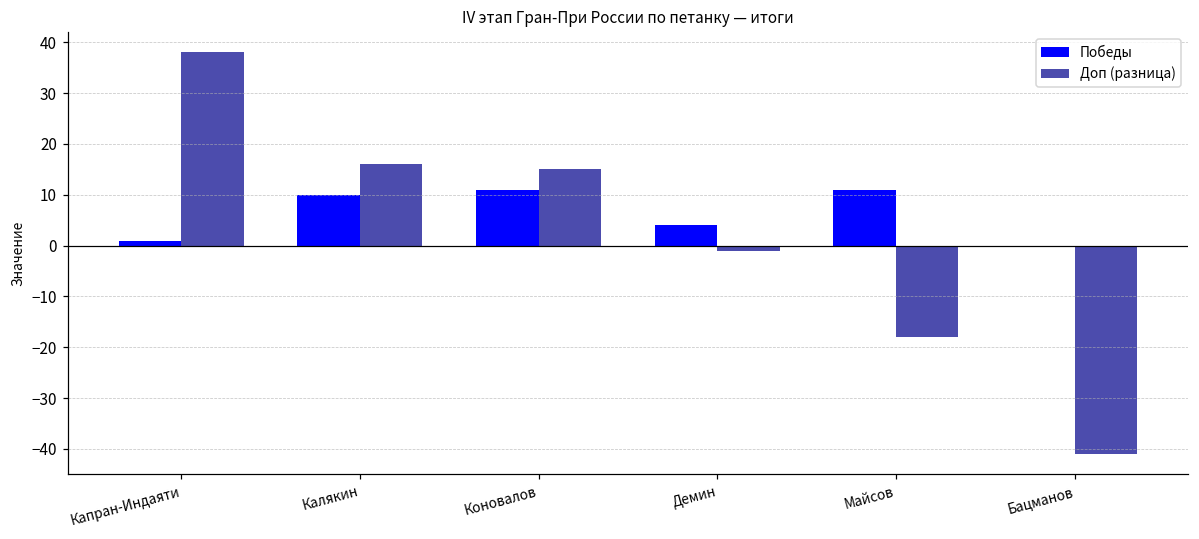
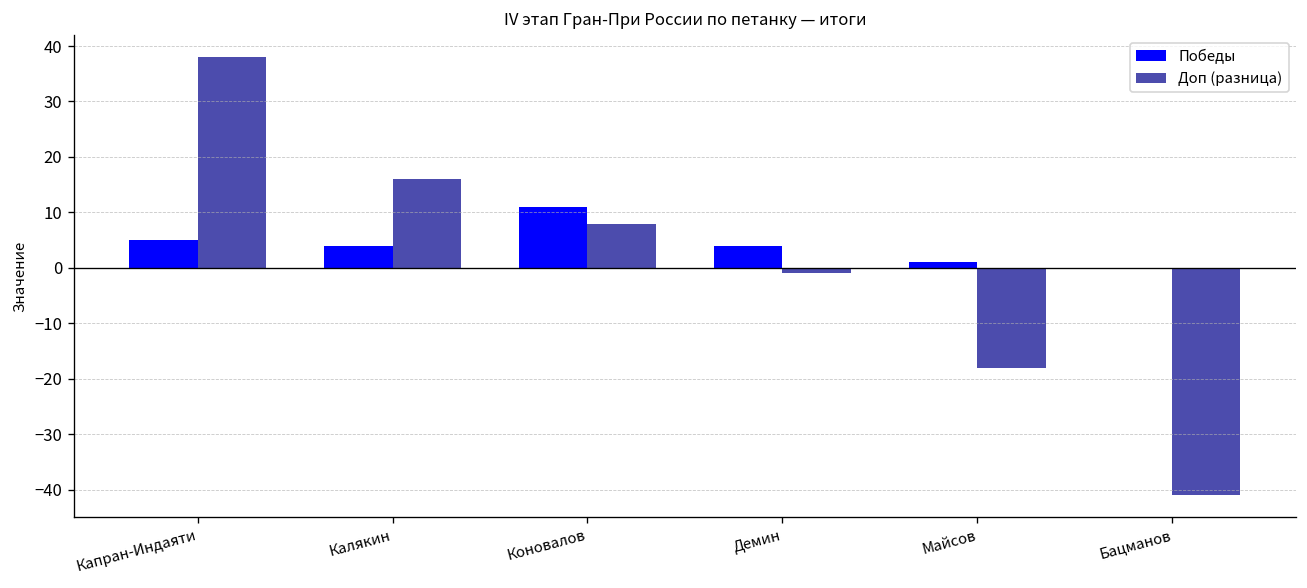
Победы, Капран-Индаяти: 1 -> 5
Победы, Калякин: 10 -> 4
Доп (разница), Коновалов: 15 -> 8
Победы, Майсов: 11 -> 1
